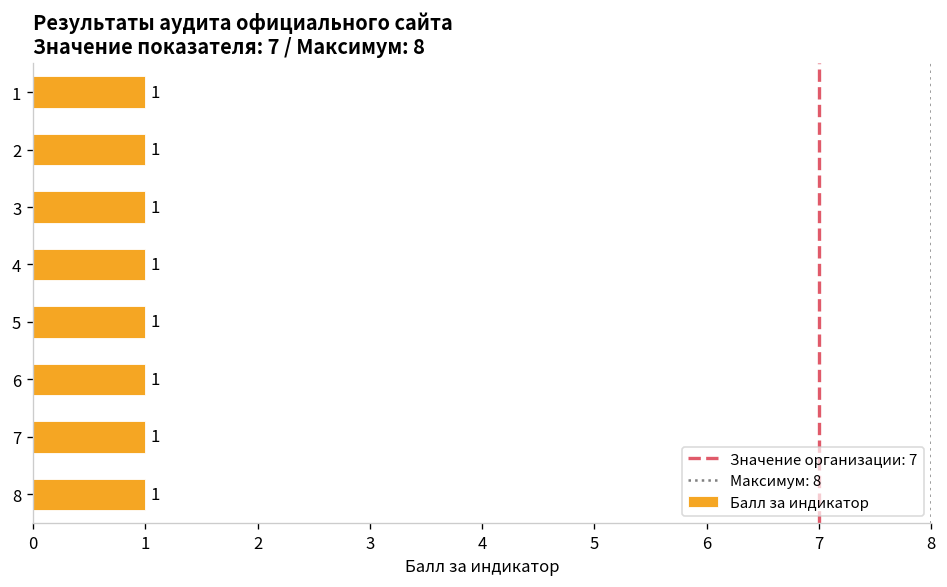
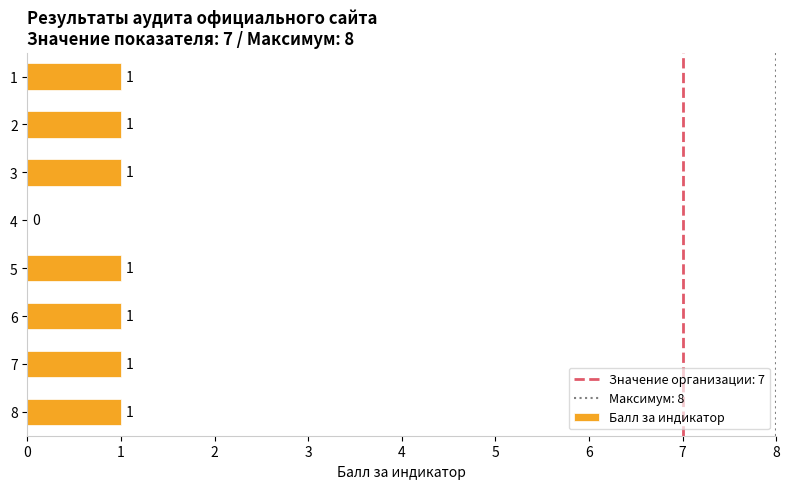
4: 1 -> 0
